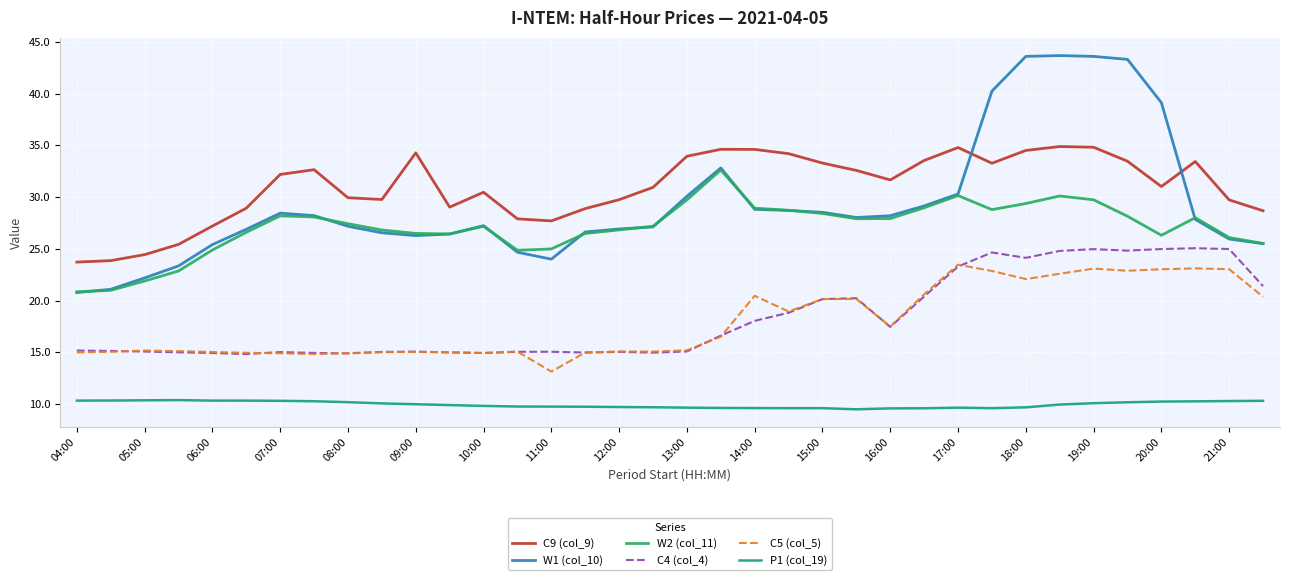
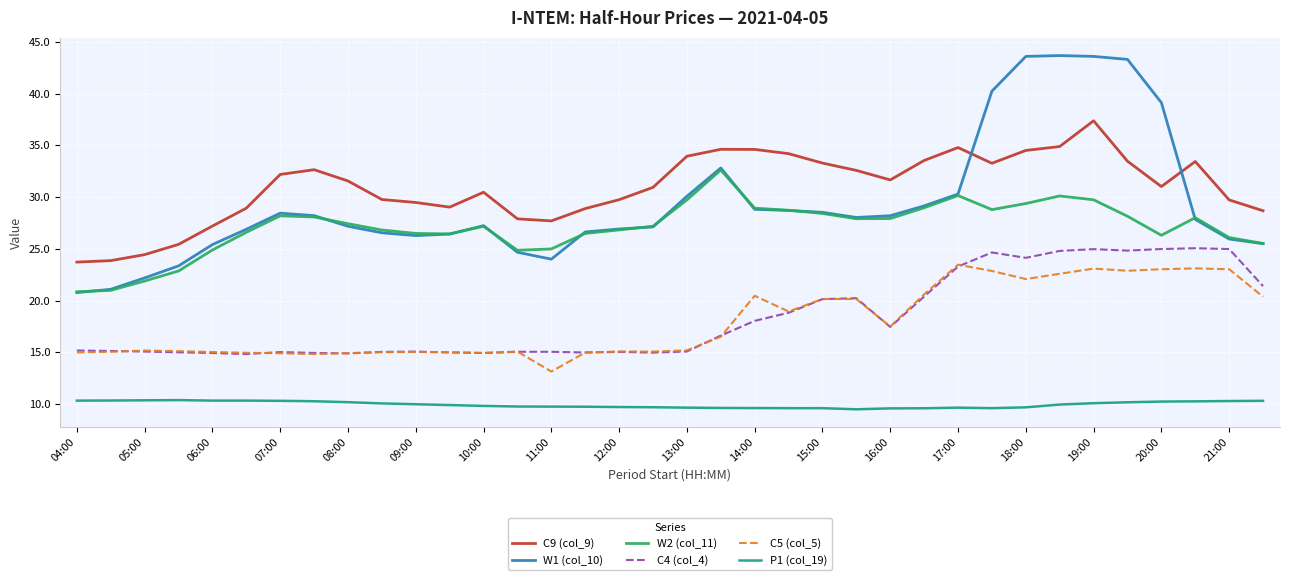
C9 (col_9), 08:00: 29.9 -> 31.6
C9 (col_9), 09:00: 34.3 -> 29.5
C9 (col_9), 19:00: 34.8 -> 37.4
